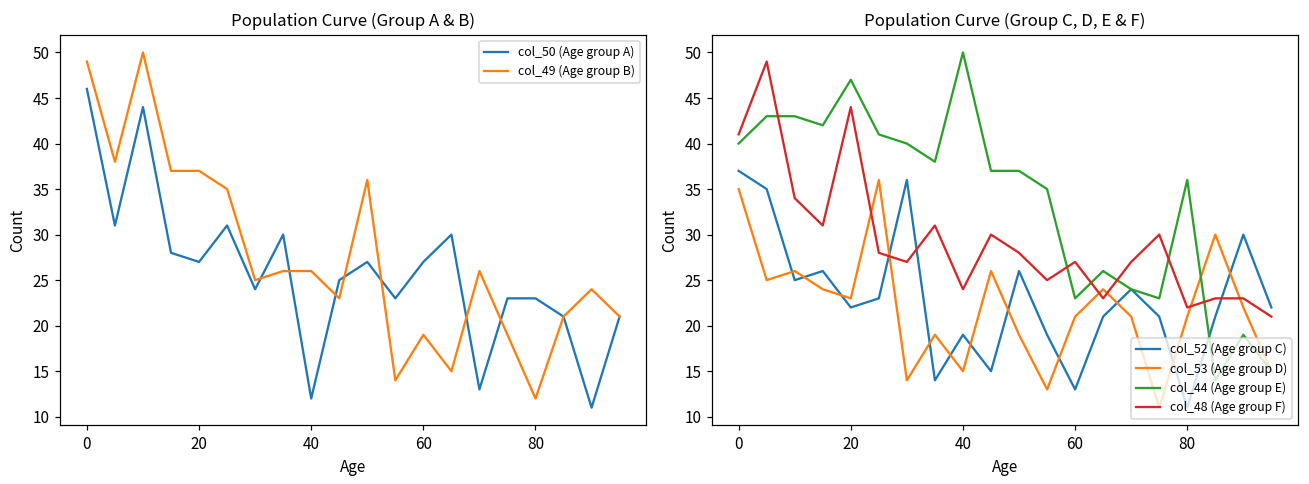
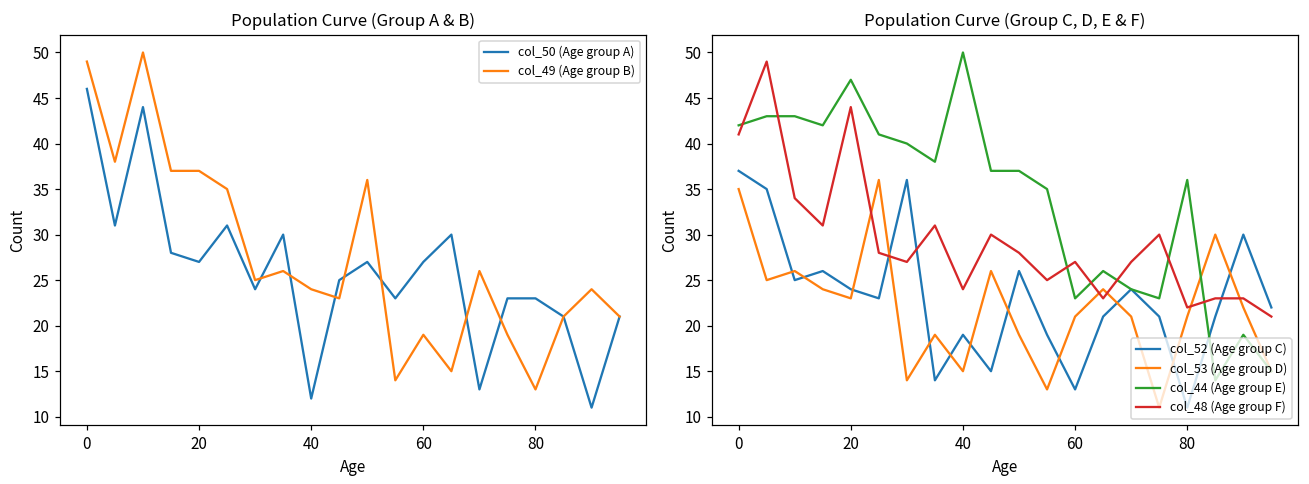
Population Curve (Group A & B), col_49 (Age group B), 40: 26 -> 24
Population Curve (Group A & B), col_49 (Age group B), 80: 12 -> 13
Population Curve (Group C, D, E & F), col_44 (Age group E), 0: 40 -> 42
Population Curve (Group C, D, E & F), col_52 (Age group C), 20: 22 -> 24
